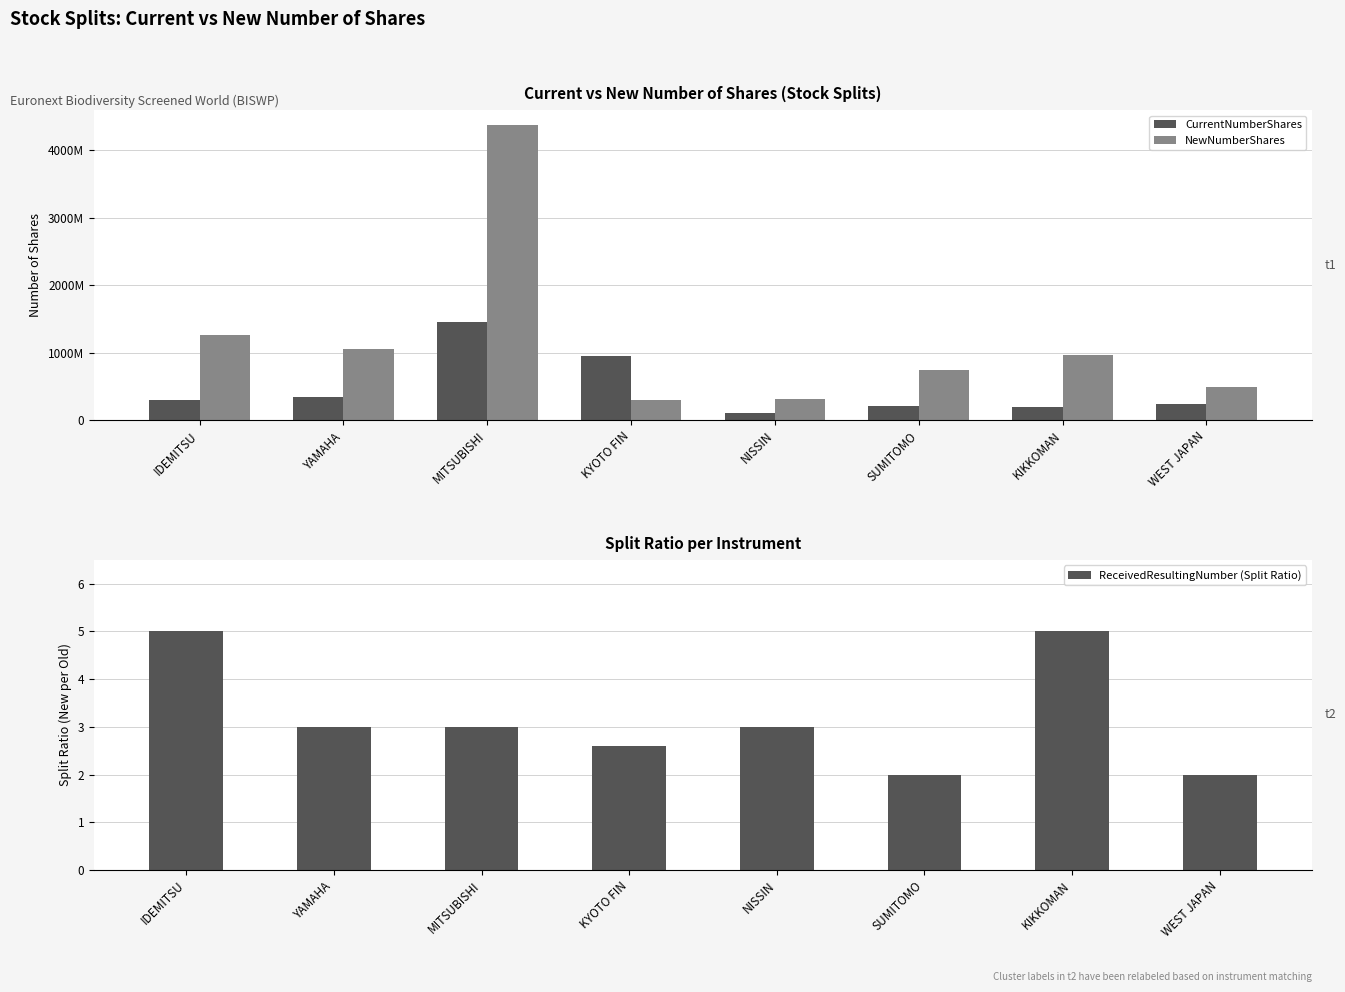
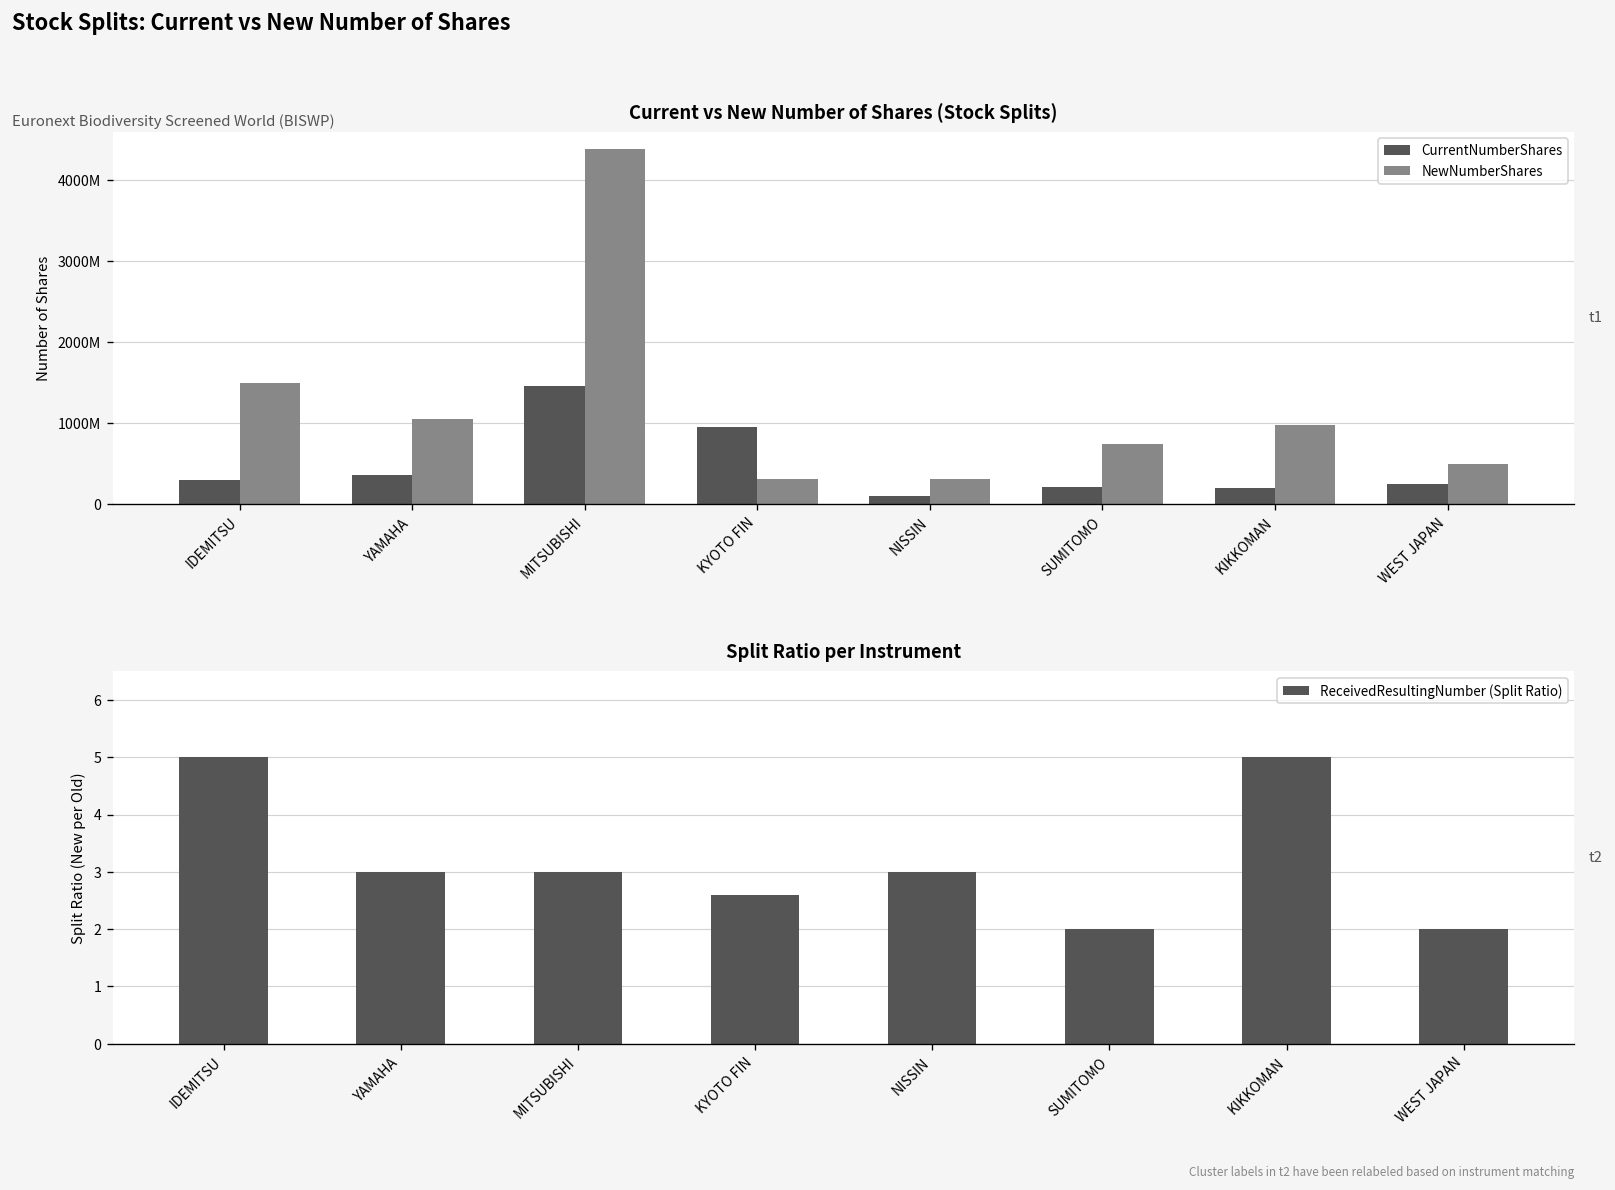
Current vs New Number of Shares (Stock Splits), NewNumberShares, IDEMITSU: 1300000000 -> 1500000000
